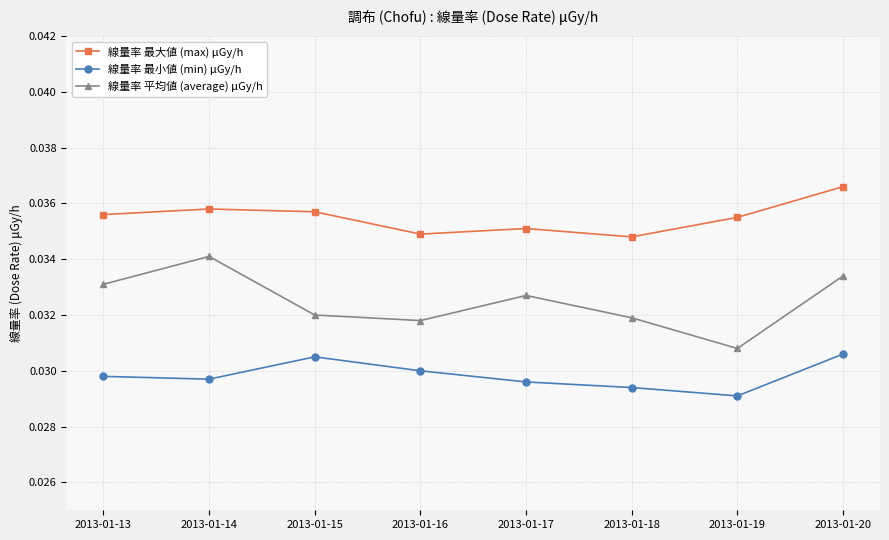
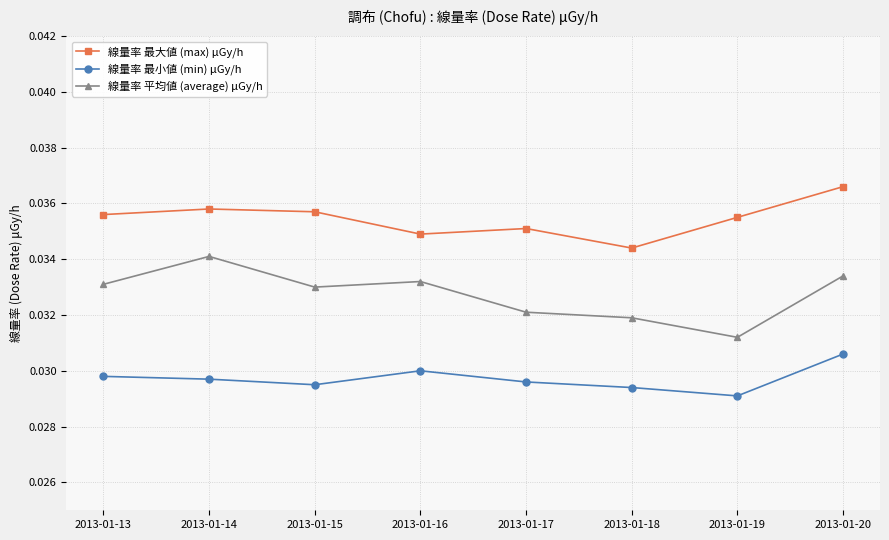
線量率 最小値 (min) μGy/h, 2013-01-15: 0.0305 -> 0.0295
線量率 平均値 (average) μGy/h, 2013-01-15: 0.032 -> 0.033
線量率 平均値 (average) μGy/h, 2013-01-16: 0.0318 -> 0.0332
線量率 平均値 (average) μGy/h, 2013-01-17: 0.0327 -> 0.0321
線量率 最大値 (max) μGy/h, 2013-01-18: 0.0348 -> 0.0344
線量率 平均値 (average) μGy/h, 2013-01-19: 0.0308 -> 0.0312
